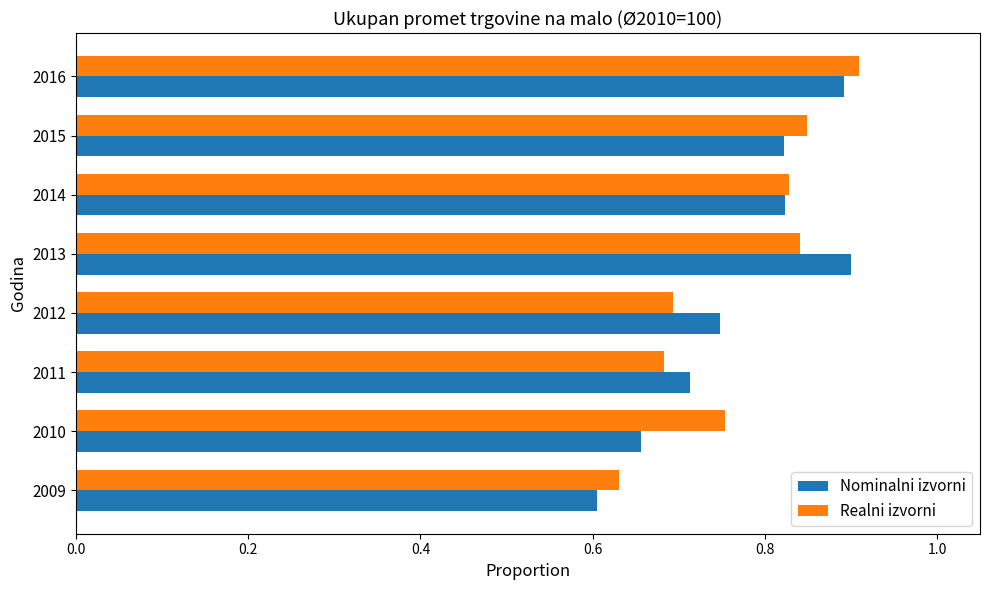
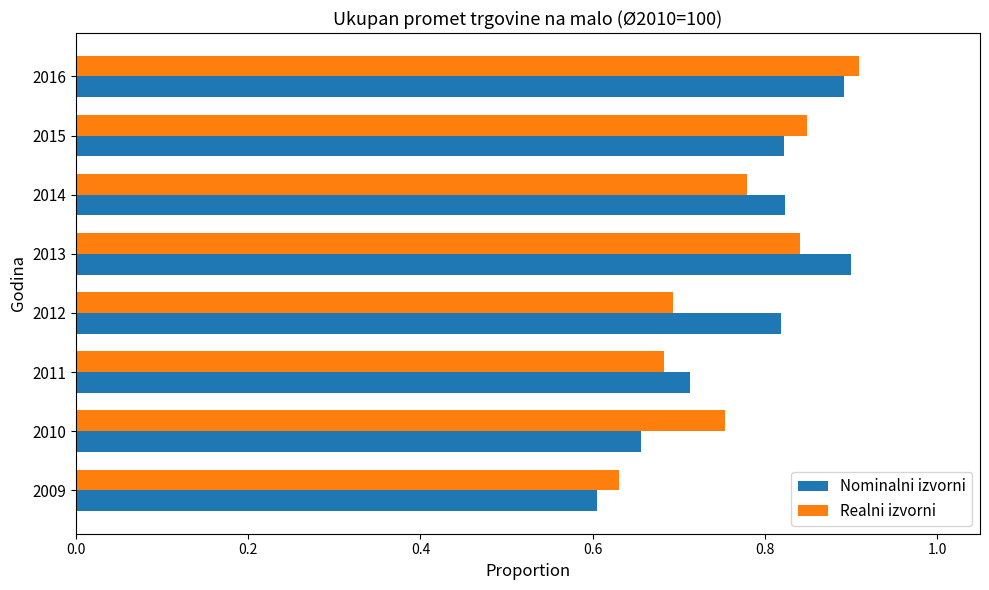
Realni izvorni, 2014: 0.83 -> 0.78
Nominalni izvorni, 2012: 0.75 -> 0.82
